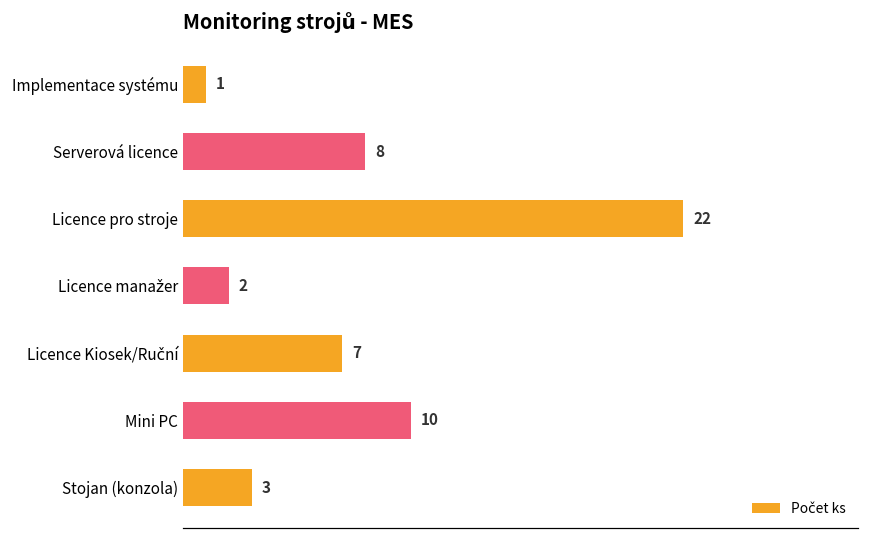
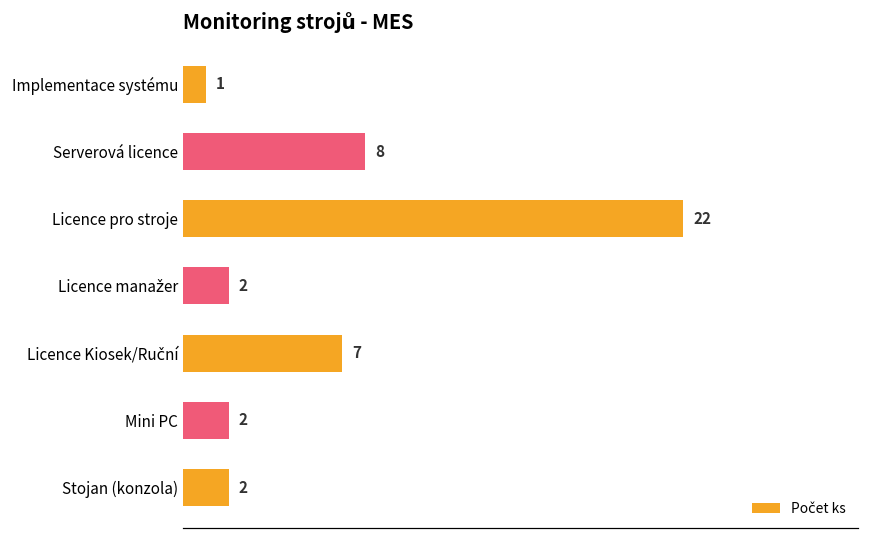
Mini PC: 10 -> 2
Stojan (konzola): 3 -> 2
